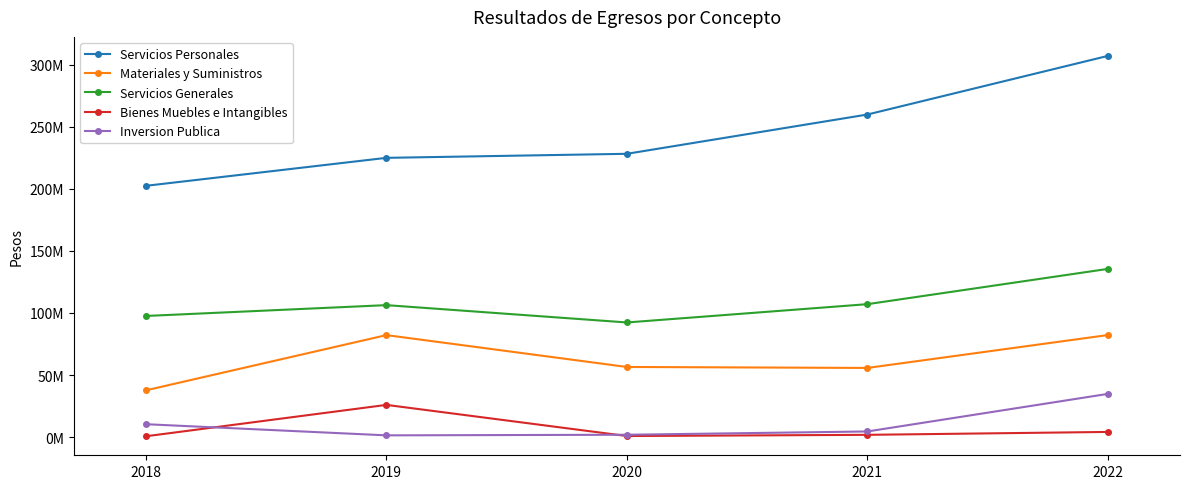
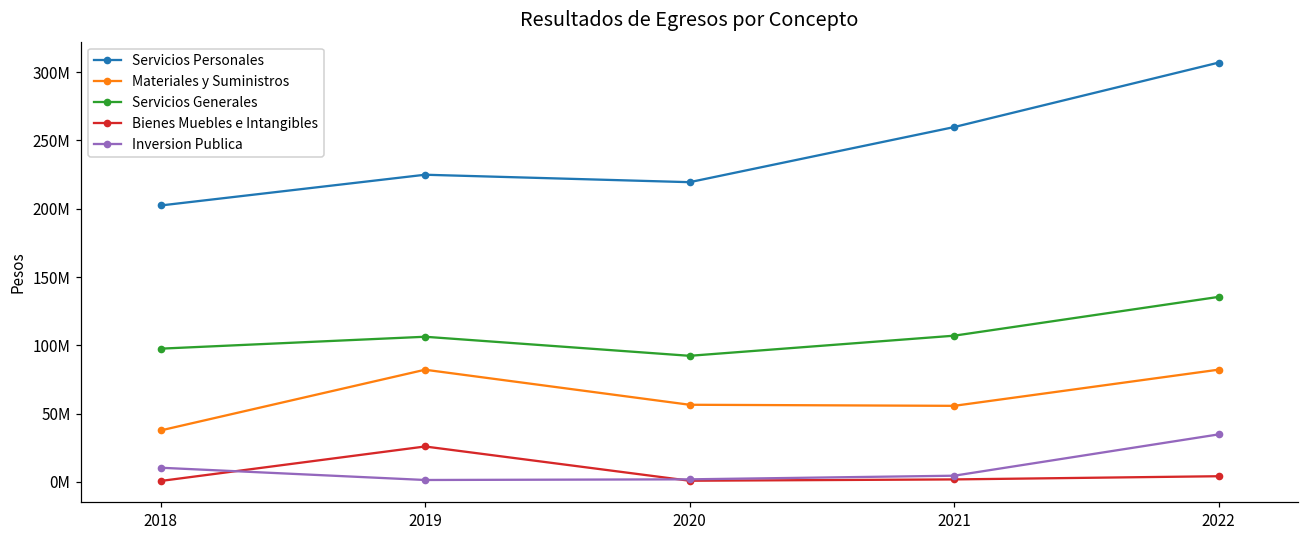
Servicios Personales, 2020: 228000000 -> 219000000
